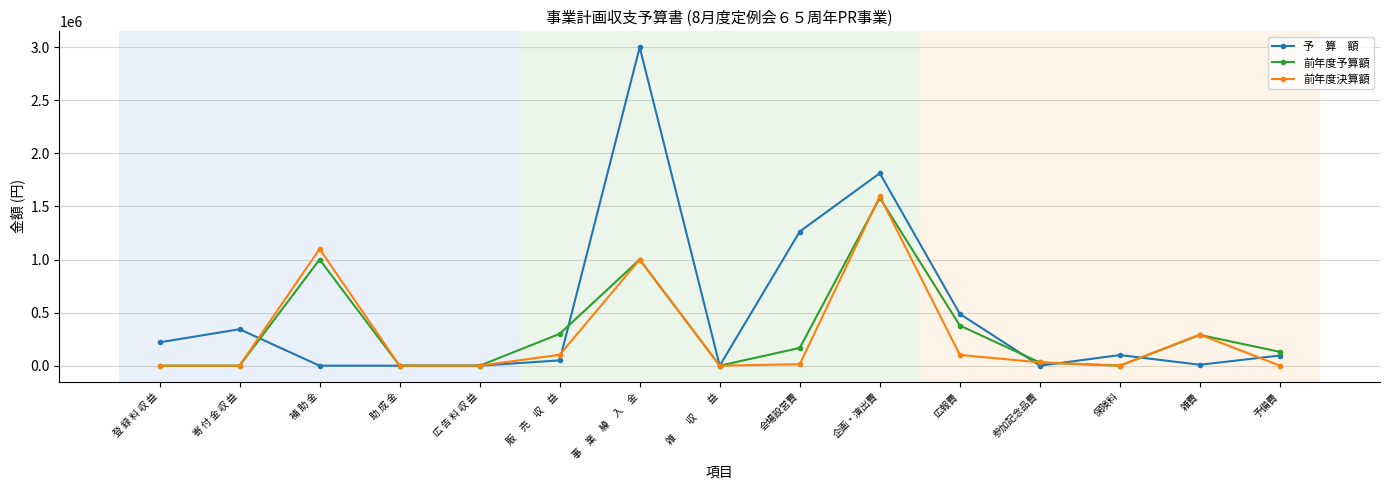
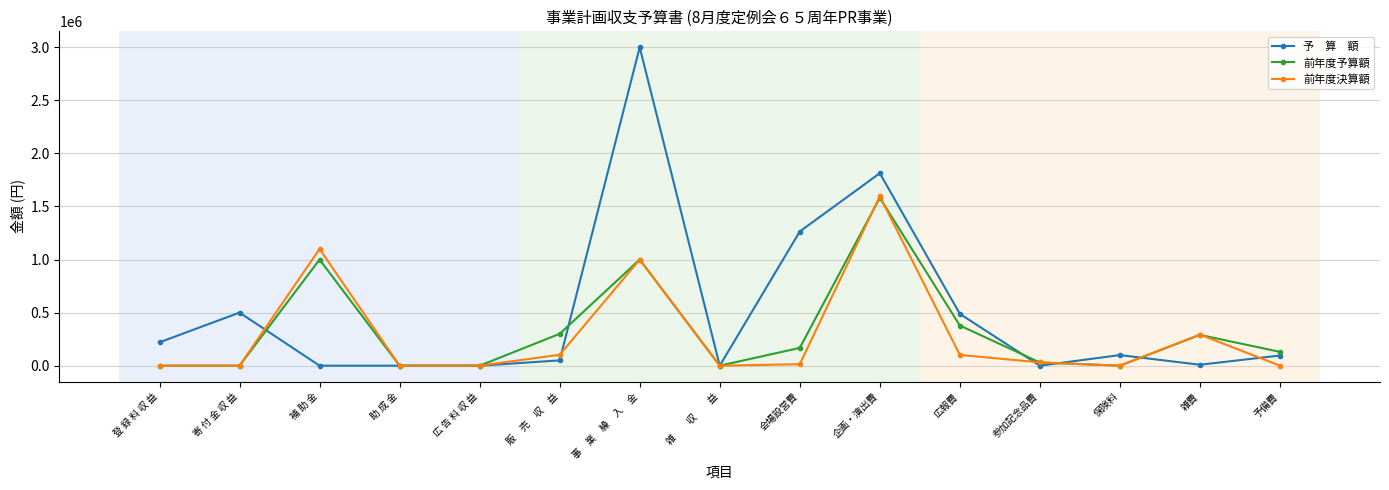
予 算 額, 寄 付 金 収 益: 340000 -> 500000
